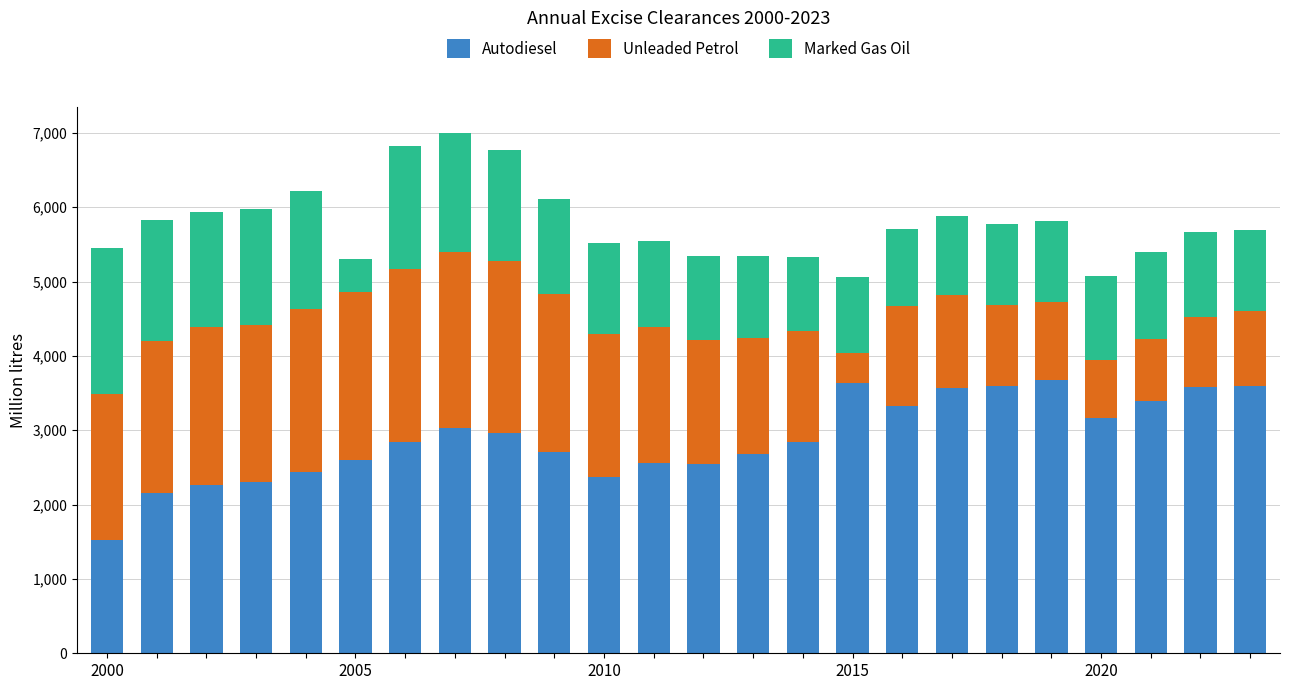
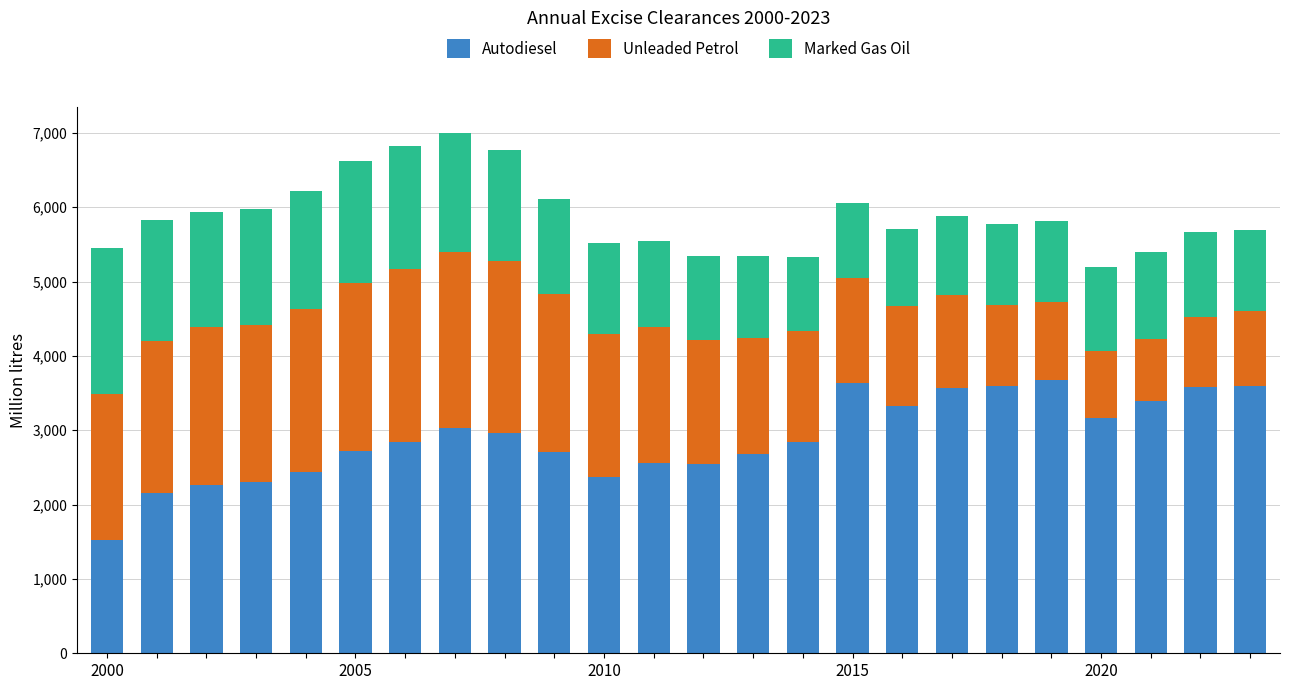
Autodiesel, 2005: 2,600 -> 2,700
Marked Gas Oil, 2005: 400 -> 1,600
Unleaded Petrol, 2015: 400 -> 1,400
Unleaded Petrol, 2020: 800 -> 900
